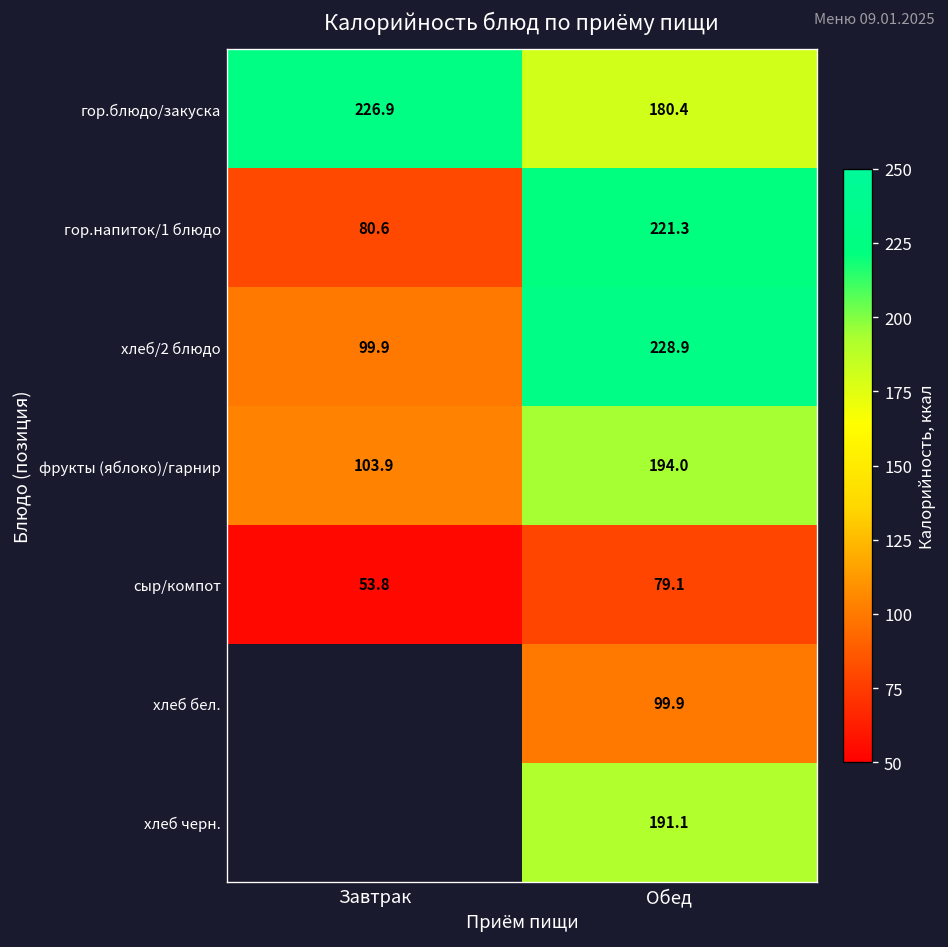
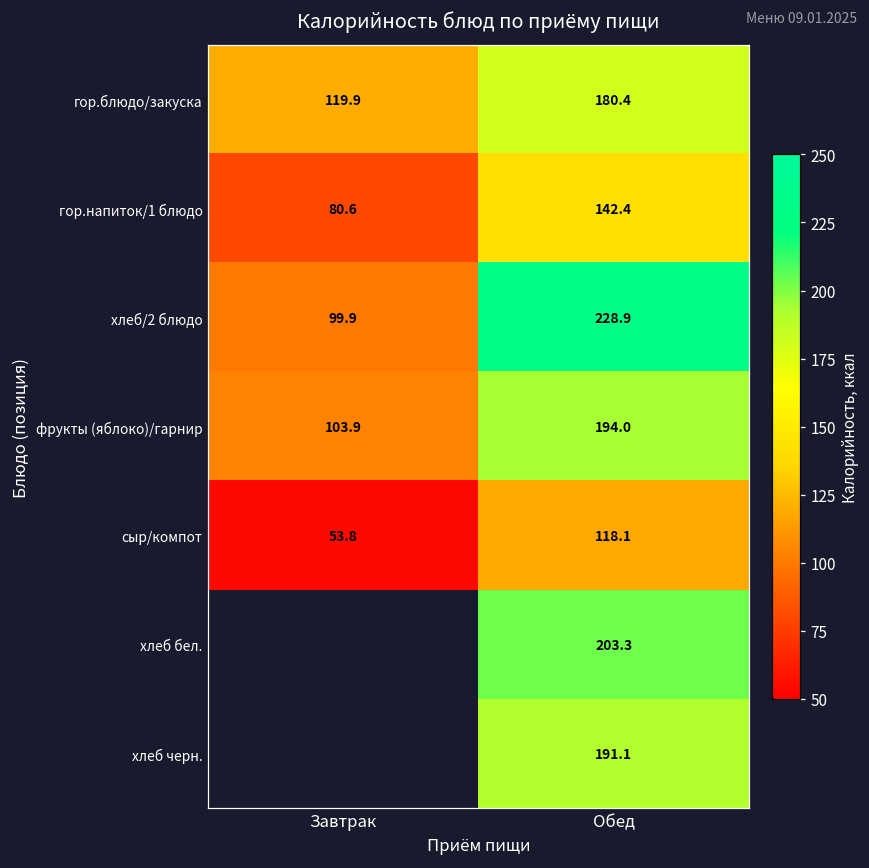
гор.блюдо/закуска, Завтрак: 226.9 -> 119.9
гор.напиток/1 блюдо, Обед: 221.3 -> 142.4
сыр/компот, Обед: 79.1 -> 118.1
хлеб бел., Обед: 99.9 -> 203.3
